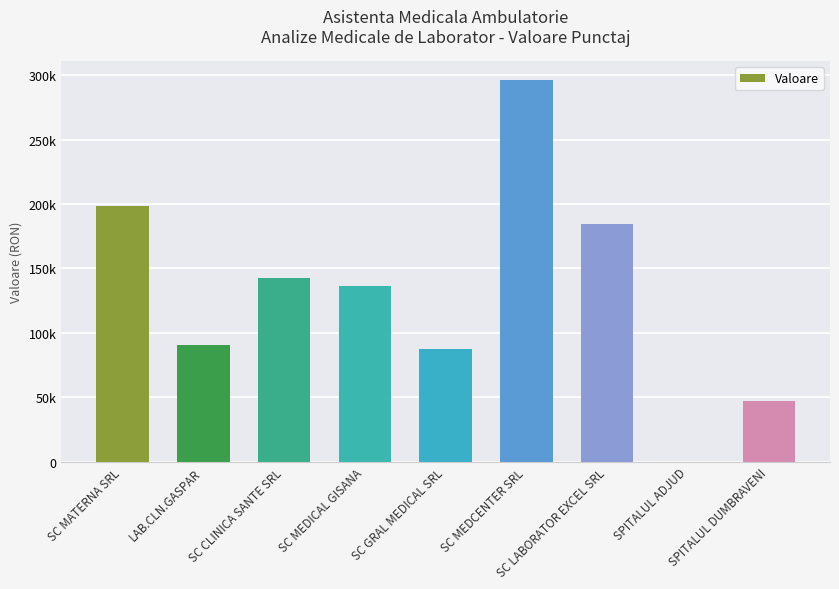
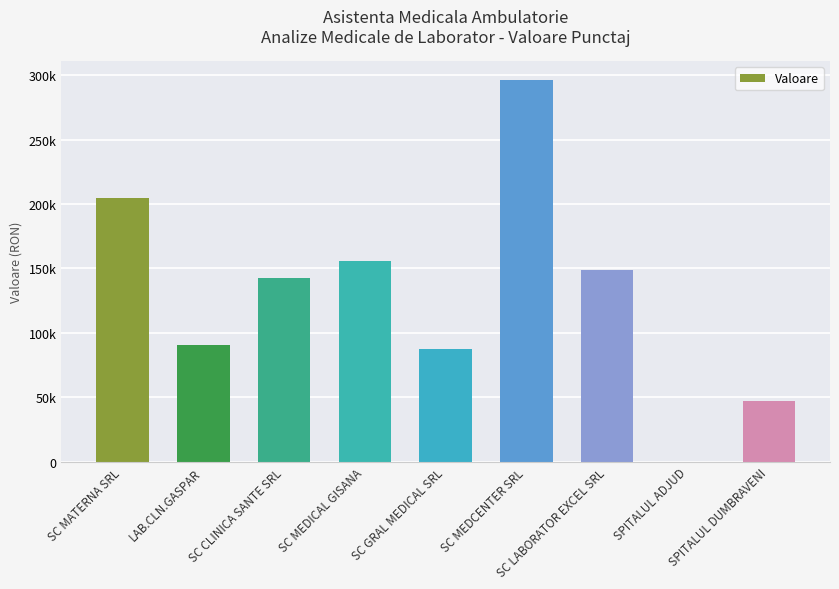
SC MATERNA SRL: 199000 -> 205000
SC MEDICAL GISANA: 136000 -> 155000
SC LABORATOR EXCEL SRL: 184000 -> 149000
